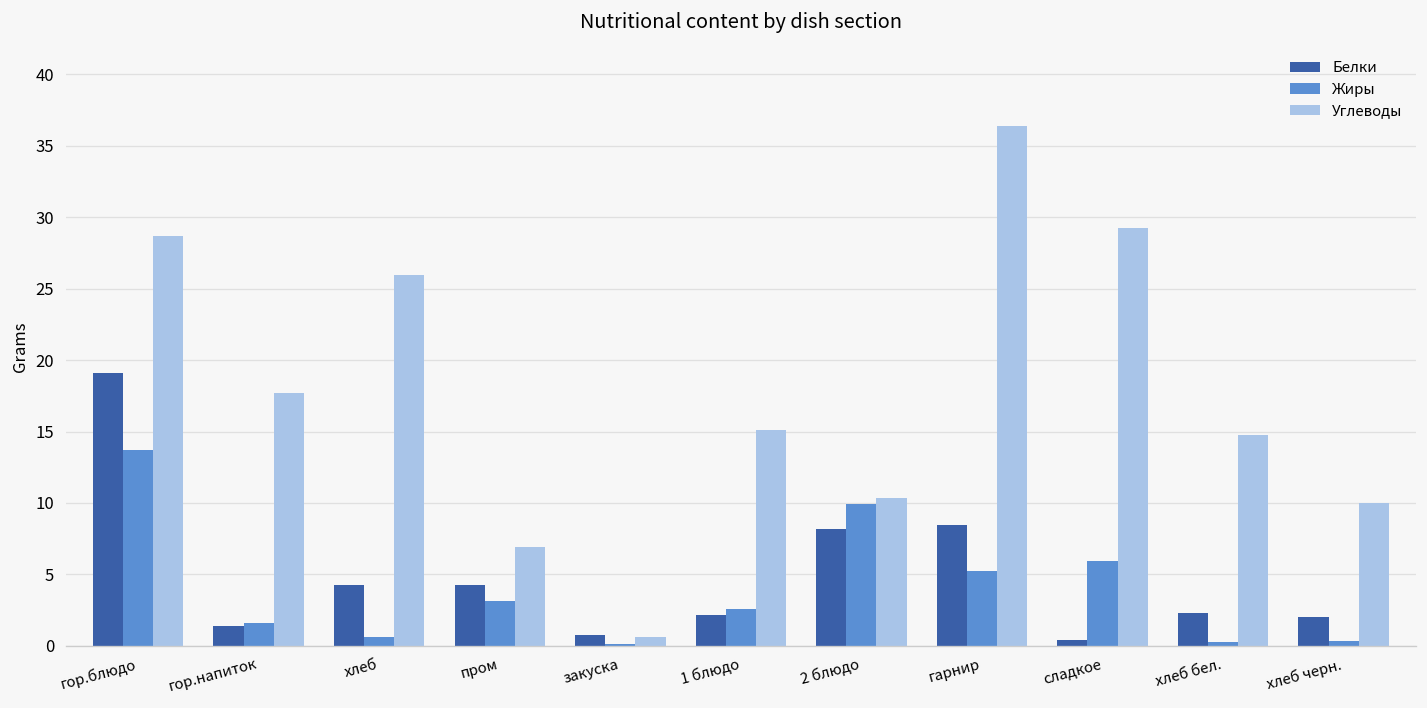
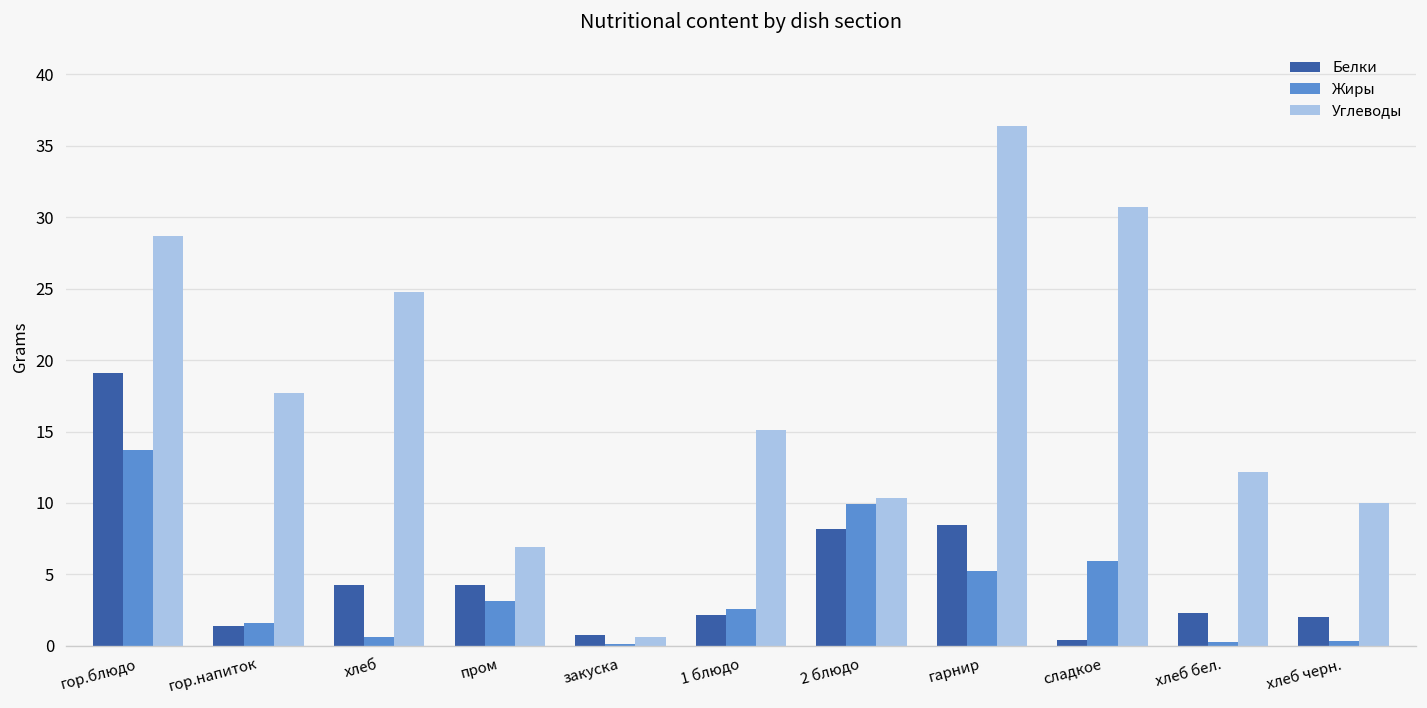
Углеводы, хлеб: 26.0 -> 24.8
Углеводы, сладкое: 29.3 -> 30.7
Углеводы, хлеб бел.: 14.8 -> 12.2
